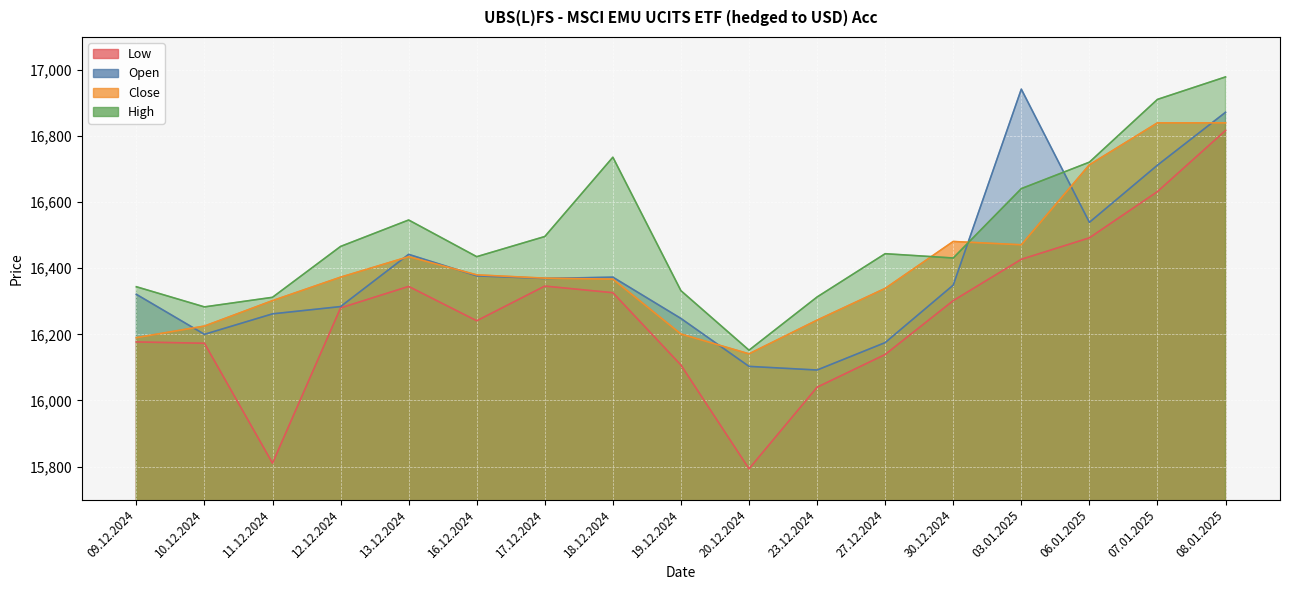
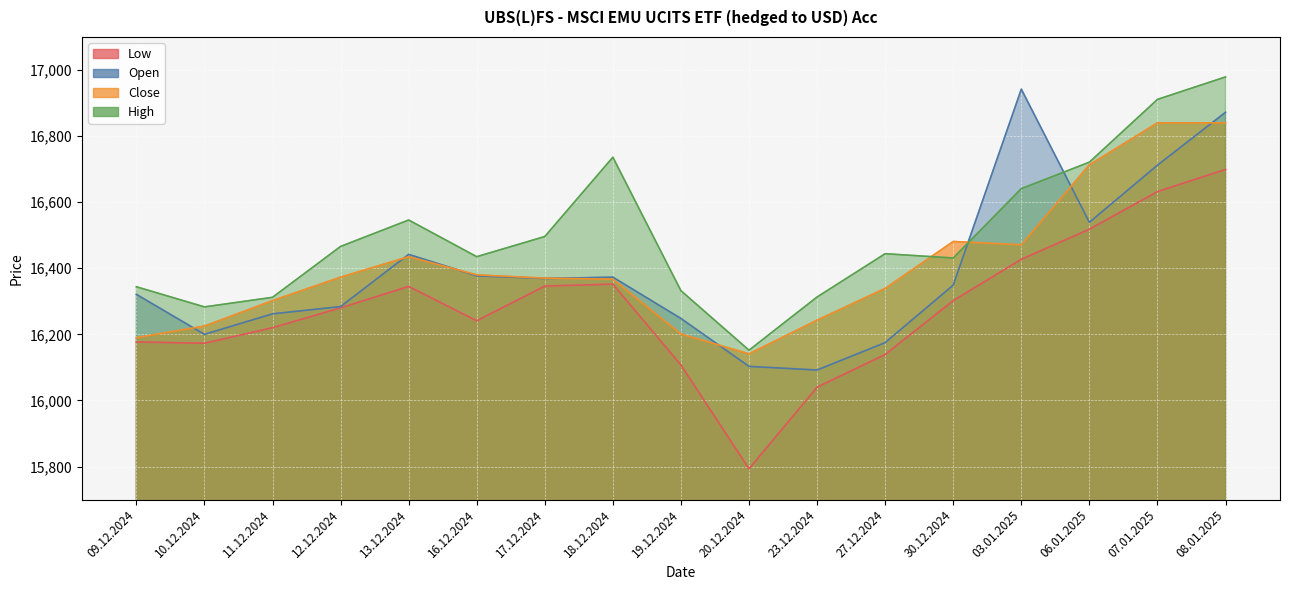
Low, 11.12.2024: 15,810 -> 16,220
Low, 18.12.2024: 16,330 -> 16,350
Low, 06.01.2025: 16,490 -> 16,520
Low, 08.01.2025: 16,820 -> 16,700
